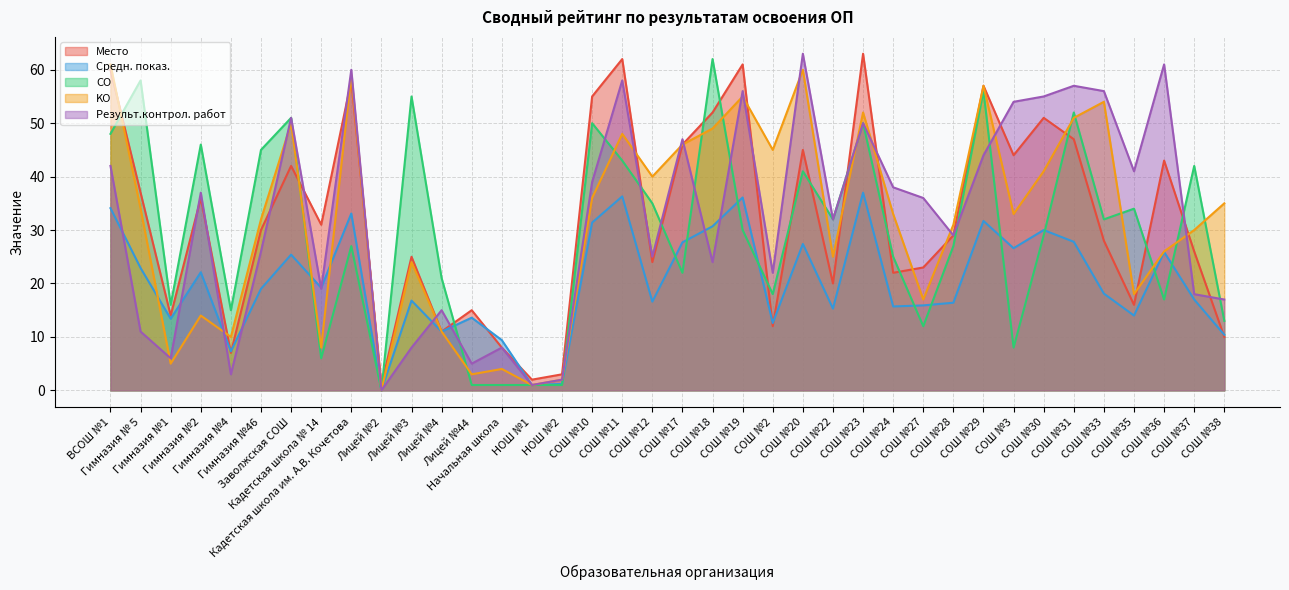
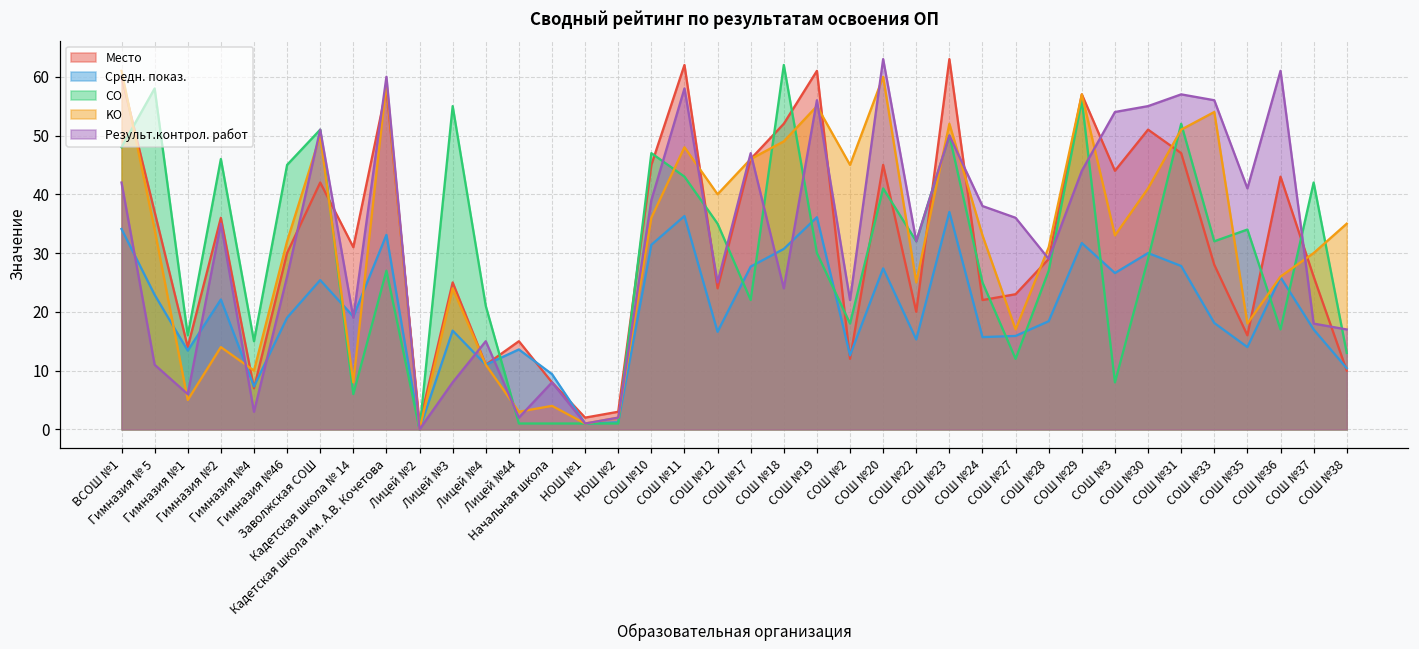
Результ.контрол. работ, Гимназия №2: 37 -> 35
Результ.контрол. работ, Лицей №44: 5 -> 2
Место, СОШ №10: 55 -> 45
СО, СОШ №10: 50 -> 47
Cредн. показ., СОШ №28: 16 -> 18
